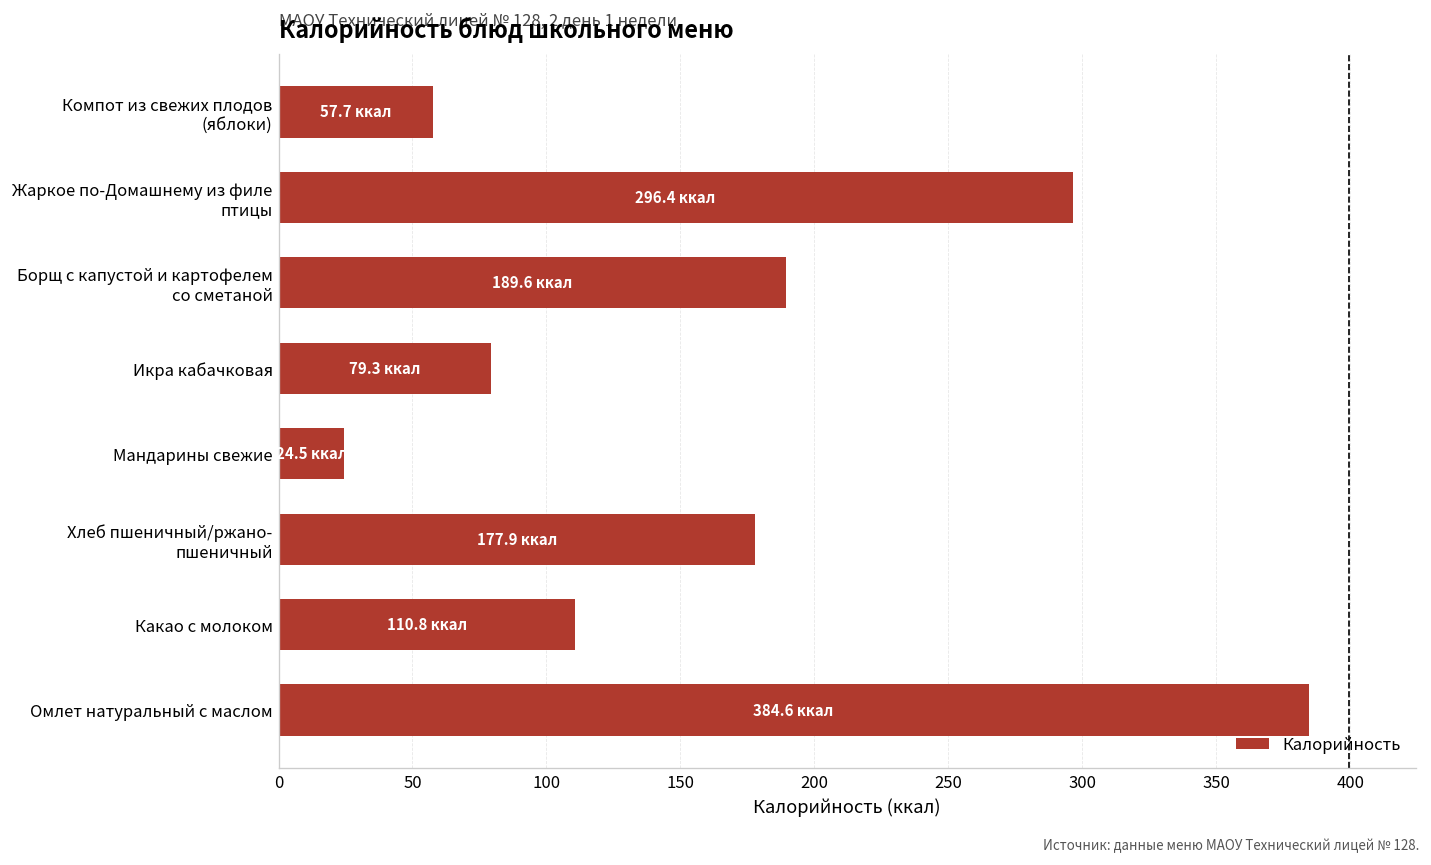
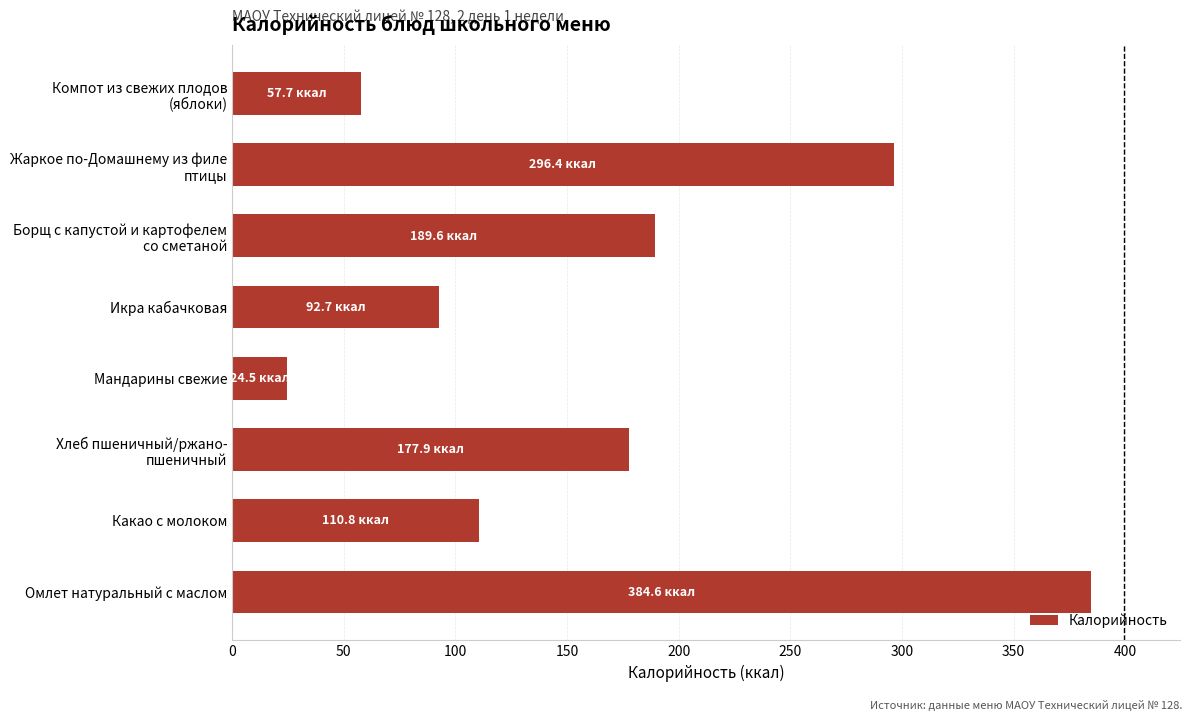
Икра кабачковая: 79.3 -> 92.7
